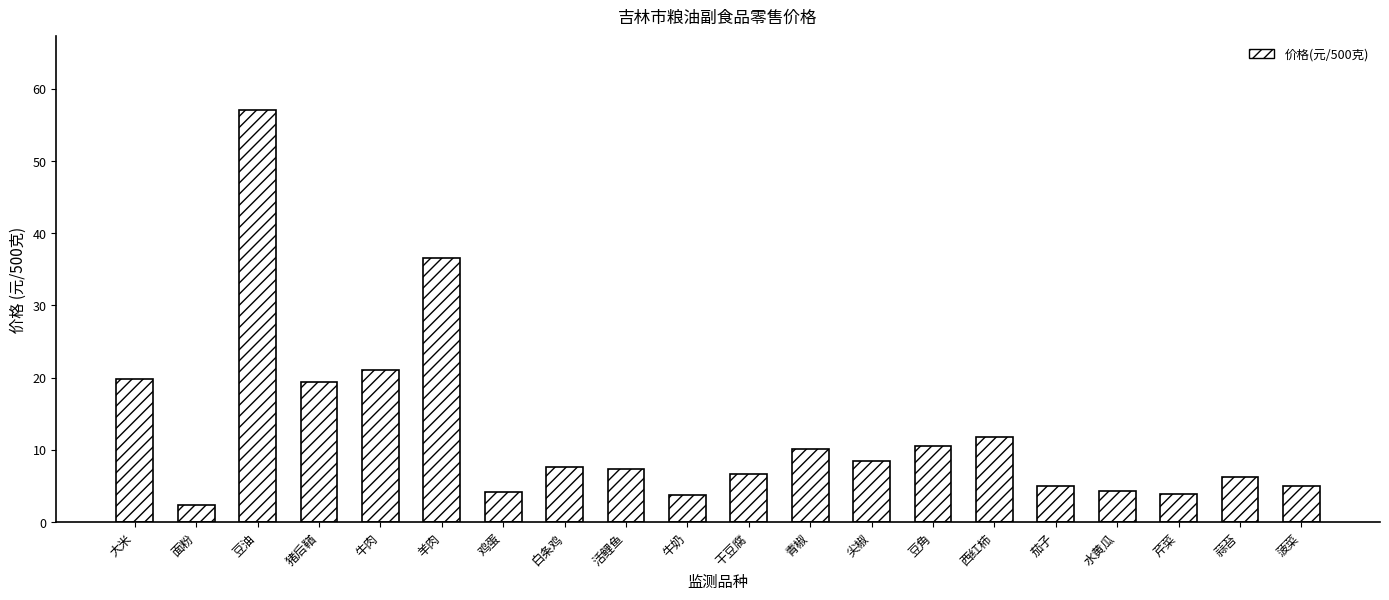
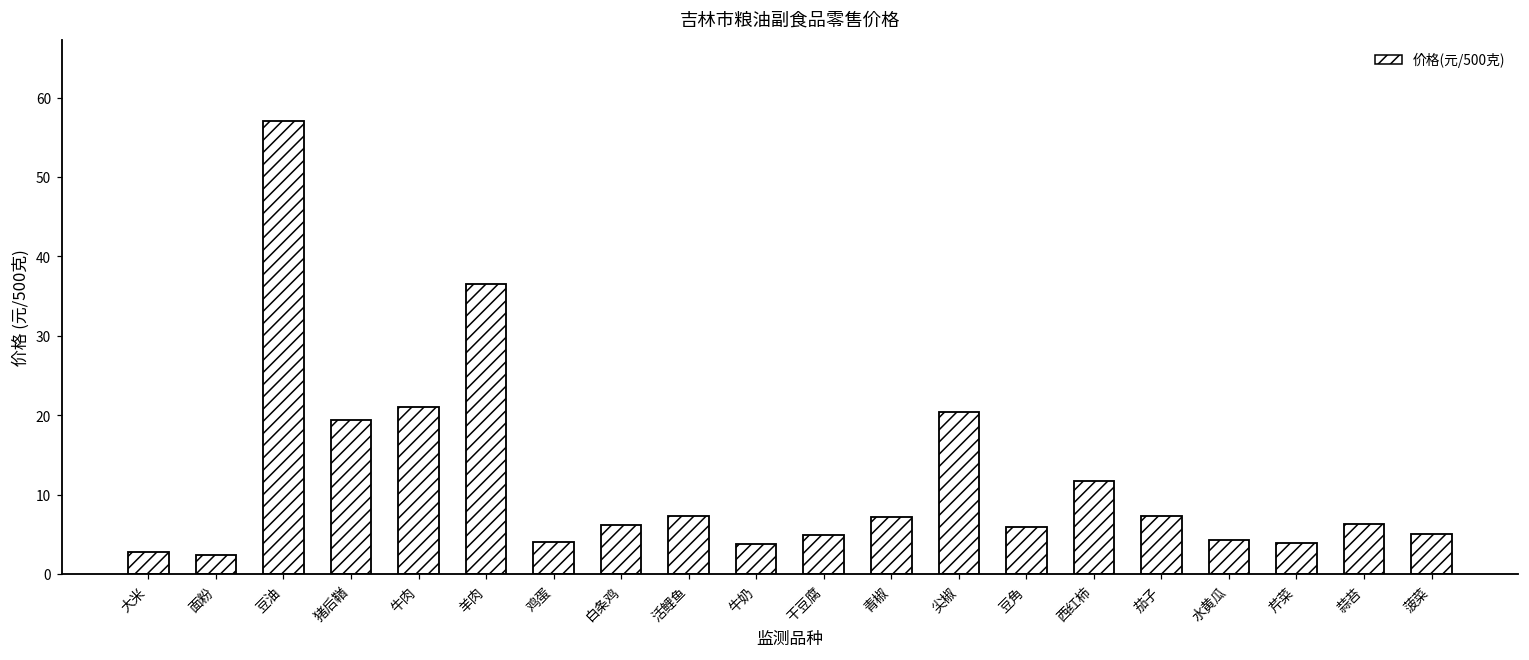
大米: 20 -> 3
白条鸡: 8 -> 6
干豆腐: 7 -> 5
青椒: 10 -> 7
尖椒: 9 -> 20
豆角: 11 -> 6
茄子: 5 -> 7
